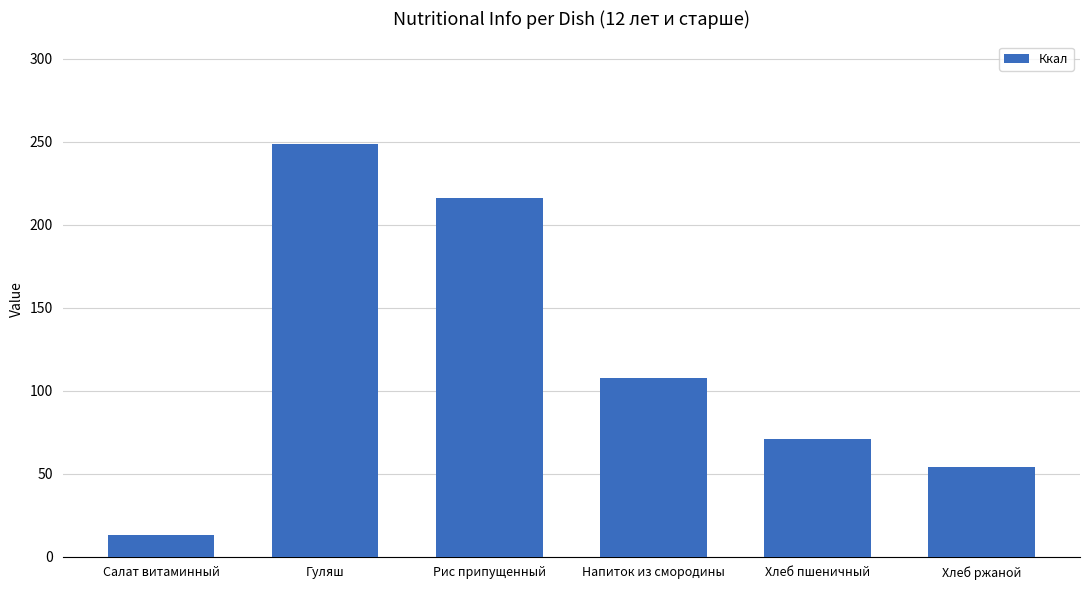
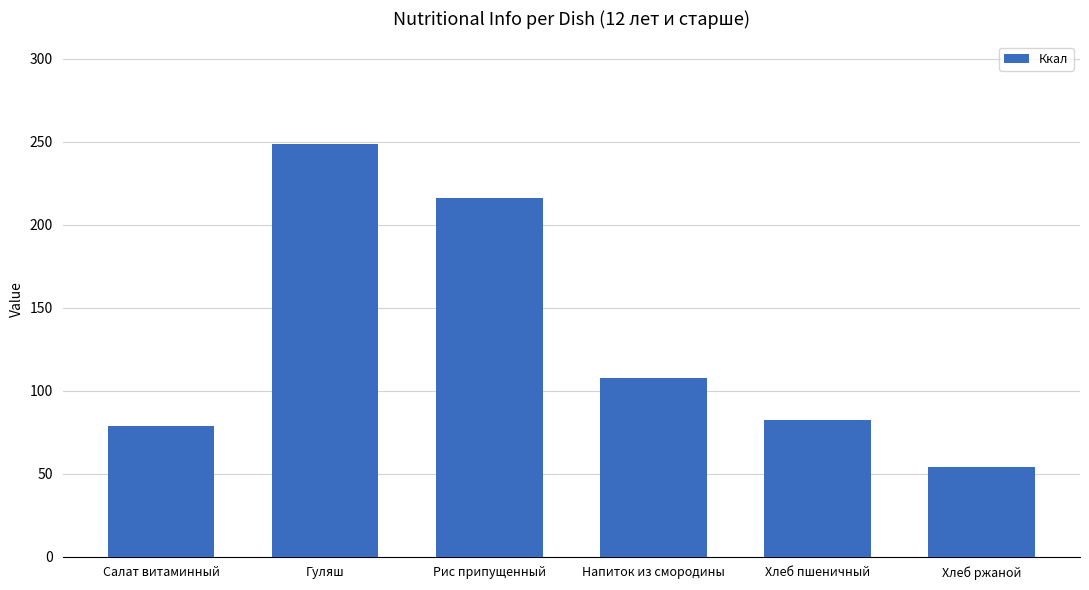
Салат витаминный: 13 -> 79
Хлеб пшеничный: 71 -> 83
